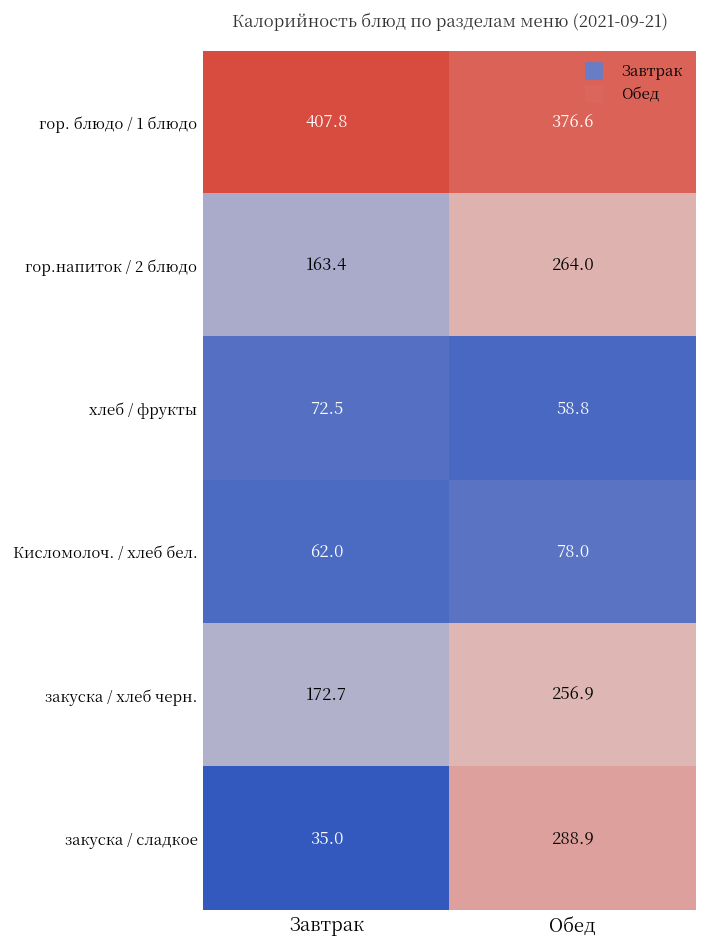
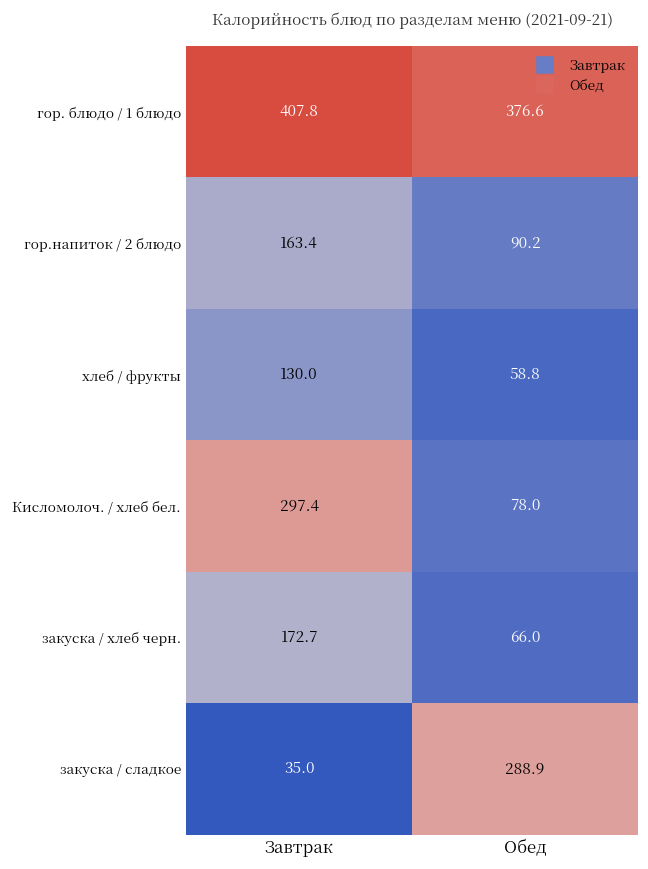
гор.напиток / 2 блюдо, Обед: 264.0 -> 90.2
хлеб / фрукты, Завтрак: 72.5 -> 130.0
Кисломолоч. / хлеб бел., Завтрак: 62.0 -> 297.4
закуска / хлеб черн., Обед: 256.9 -> 66.0
